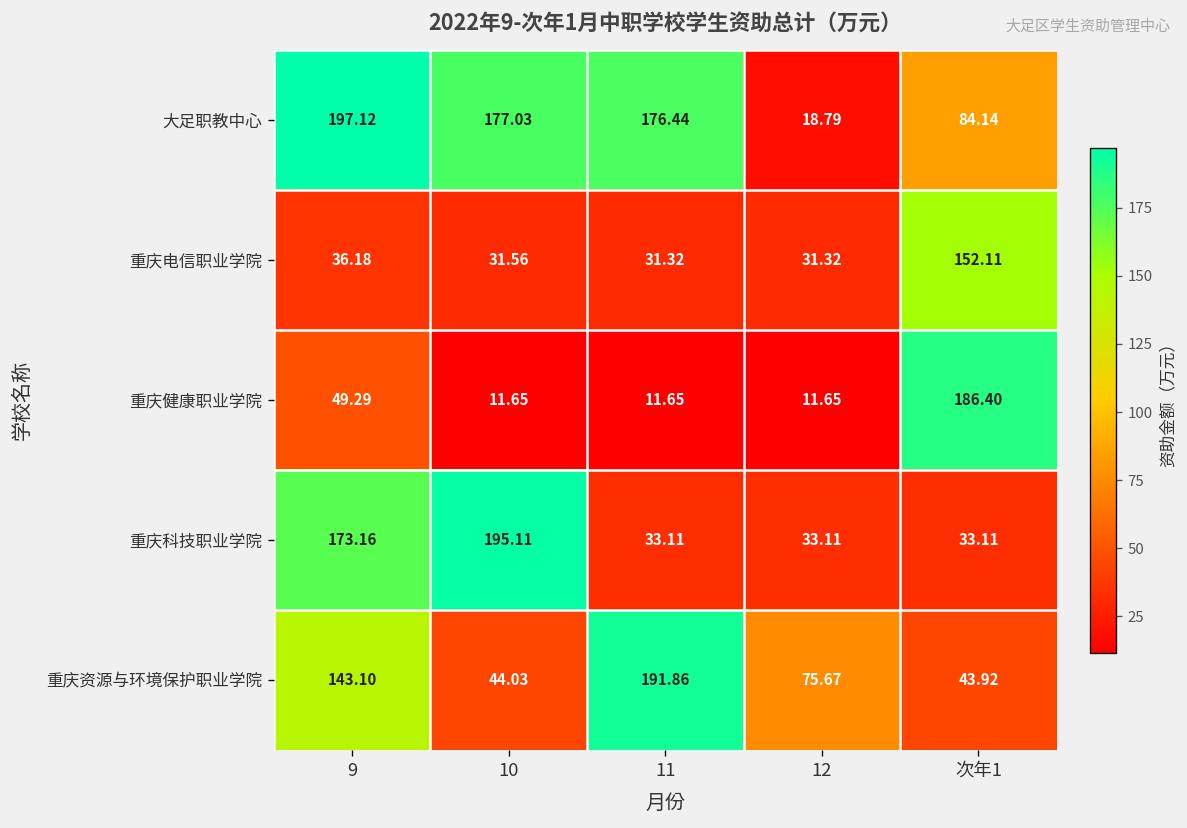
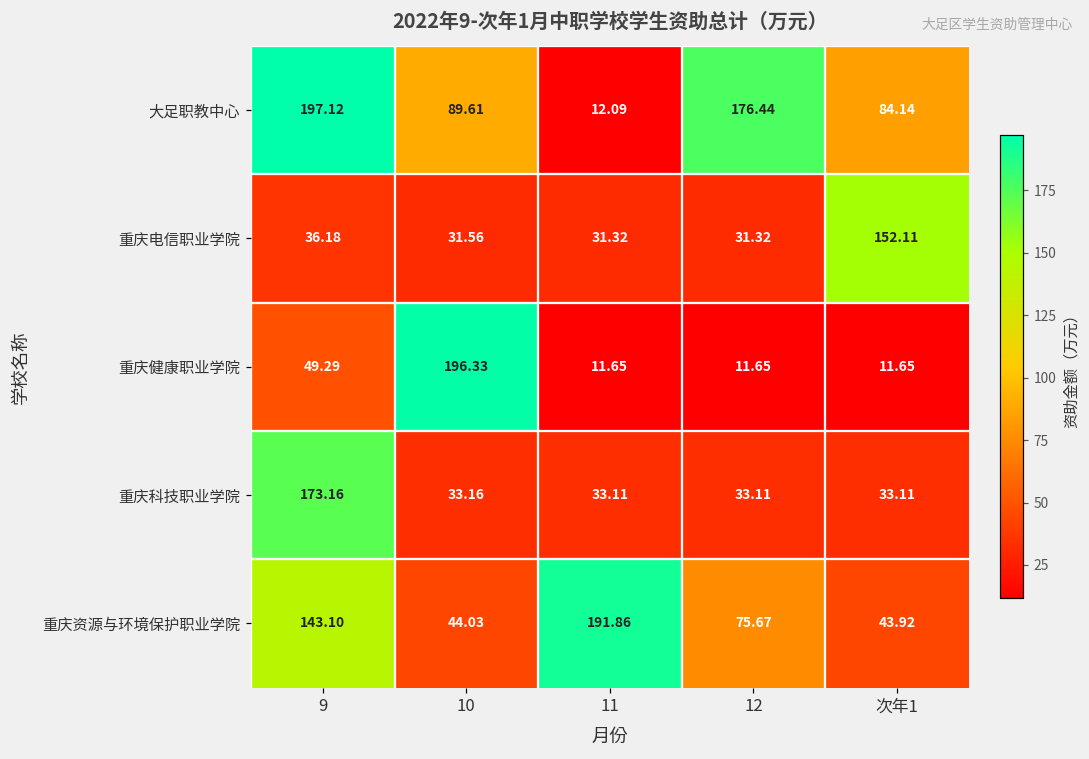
大足职教中心, 10: 177.03 -> 89.61
大足职教中心, 11: 176.44 -> 12.09
大足职教中心, 12: 18.79 -> 176.44
重庆健康职业学院, 10: 11.65 -> 196.33
重庆健康职业学院, 次年1: 186.40 -> 11.65
重庆科技职业学院, 10: 195.11 -> 33.16
